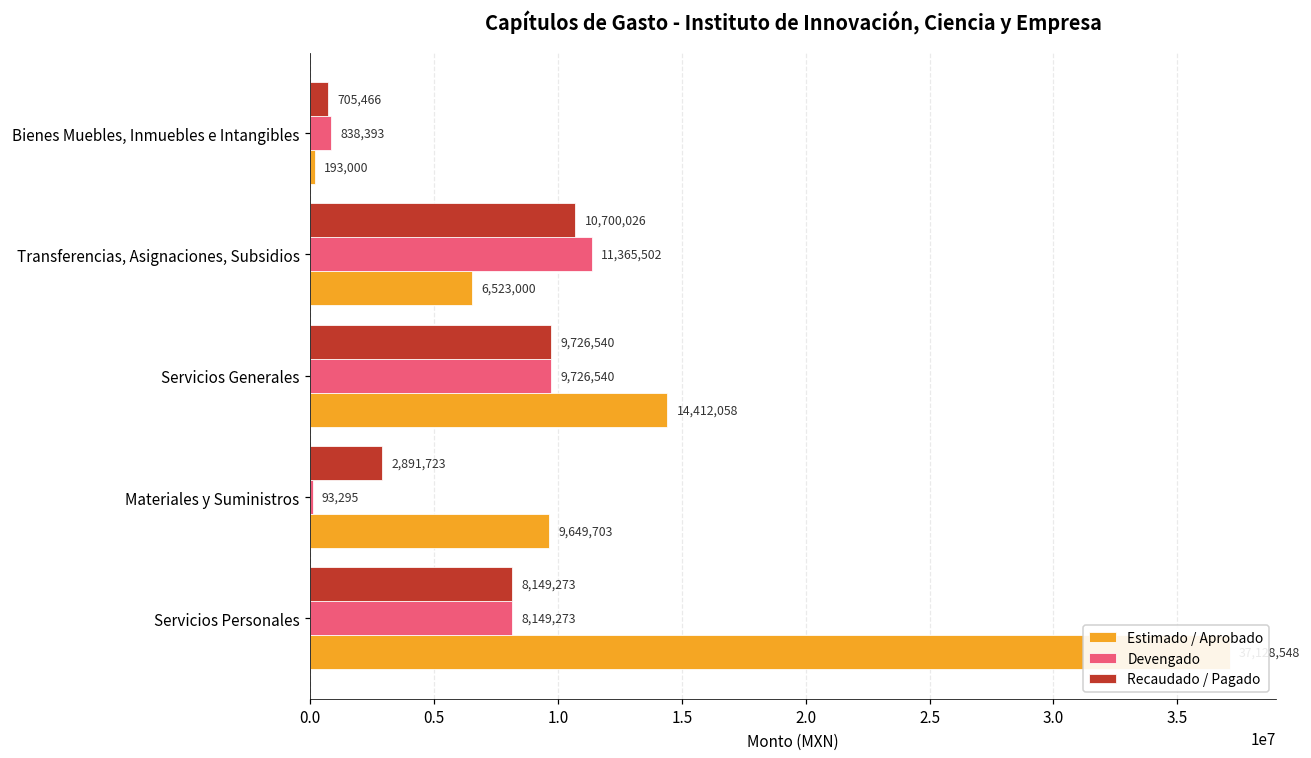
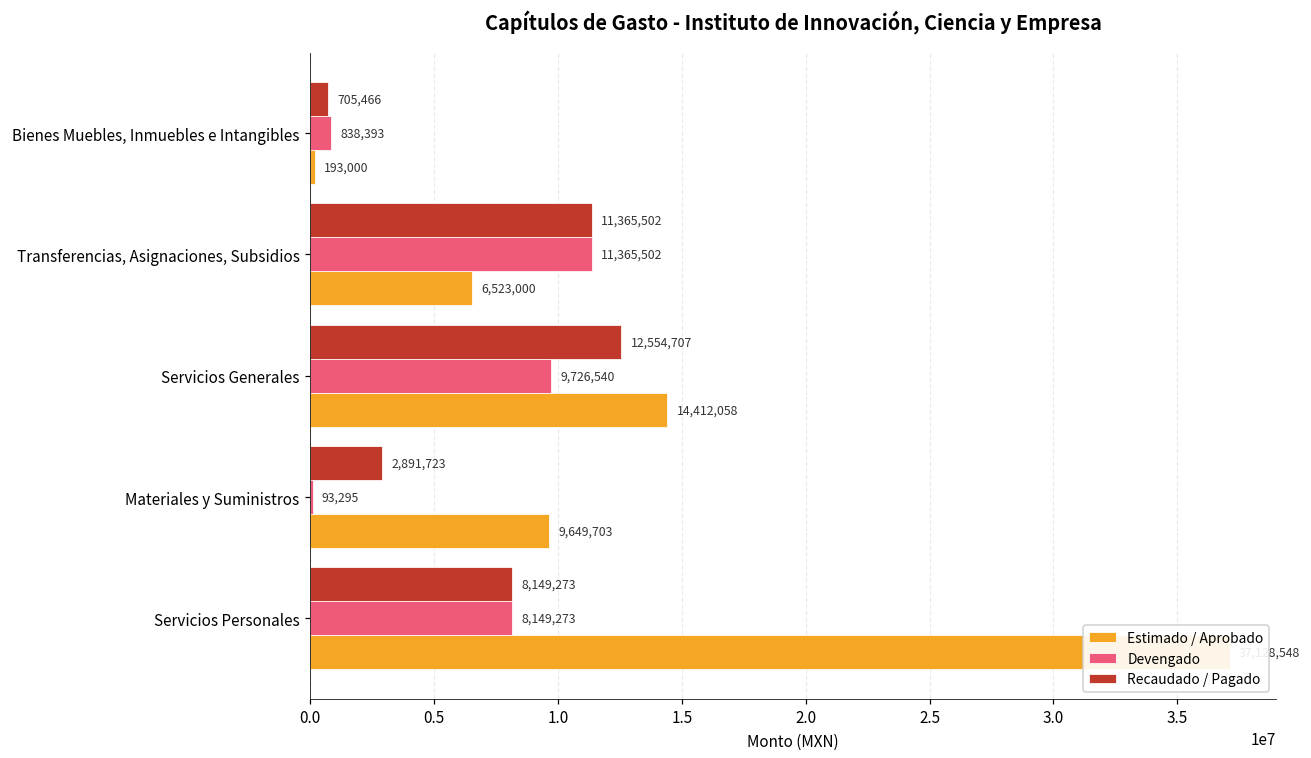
Recaudado / Pagado, Transferencias, Asignaciones, Subsidios: 10,700,026 -> 11,365,502
Recaudado / Pagado, Servicios Generales: 9,726,540 -> 12,554,707
